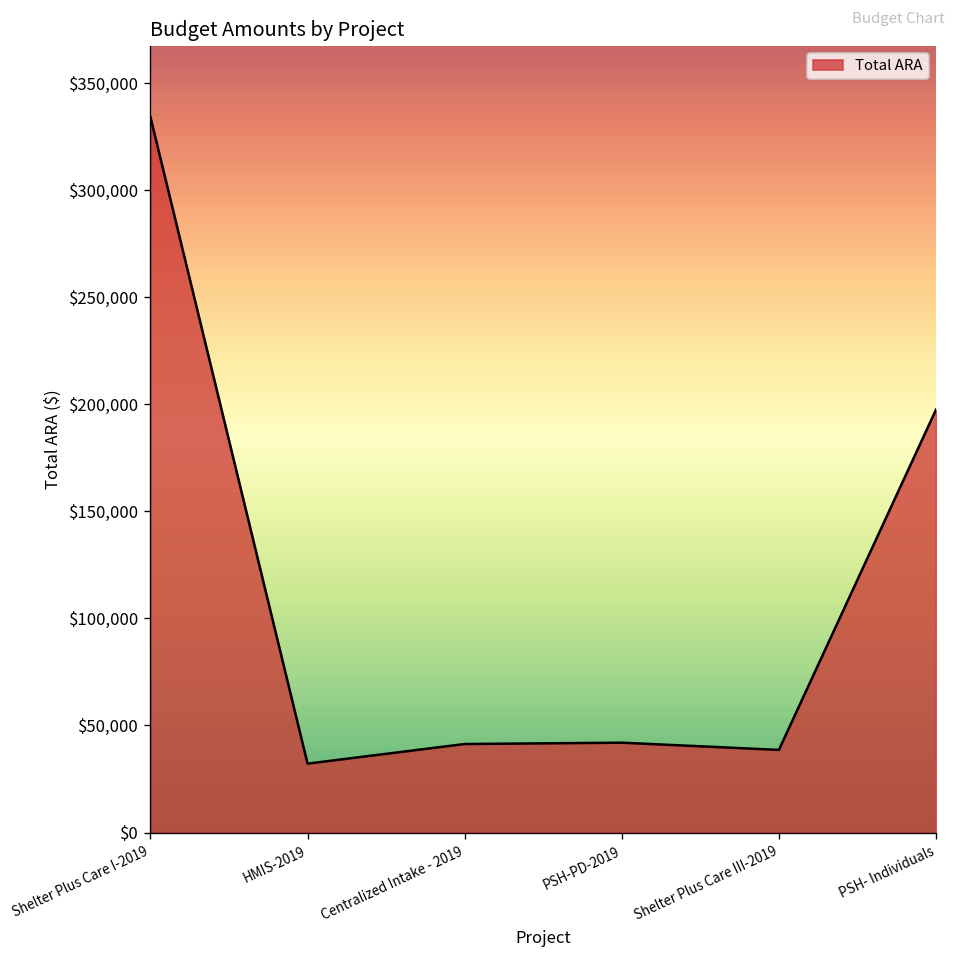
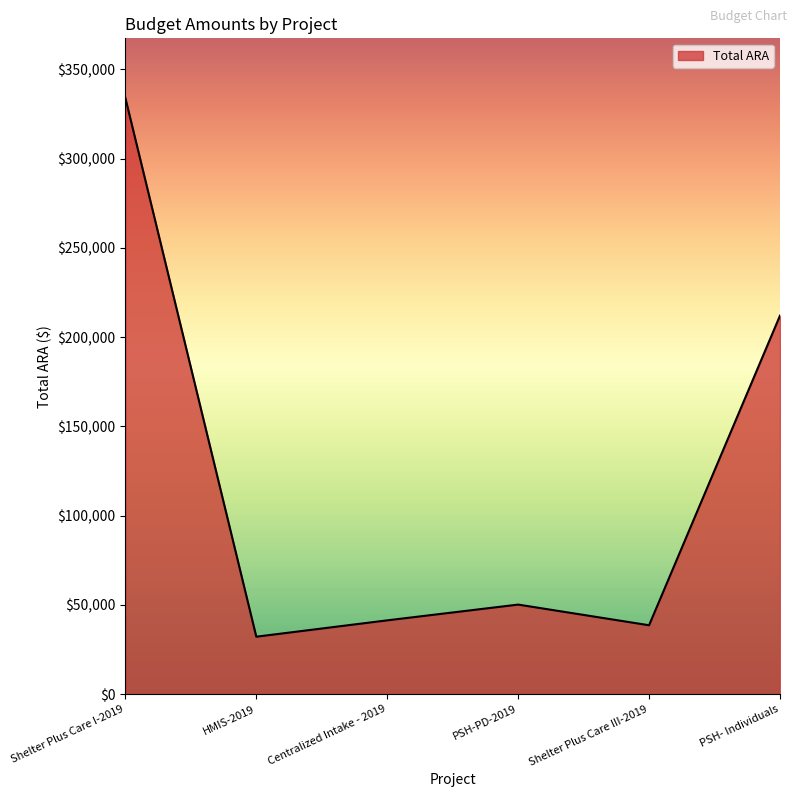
PSH-PD-2019: $42,000 -> $50,000
PSH- Individuals: $197,000 -> $212,000
